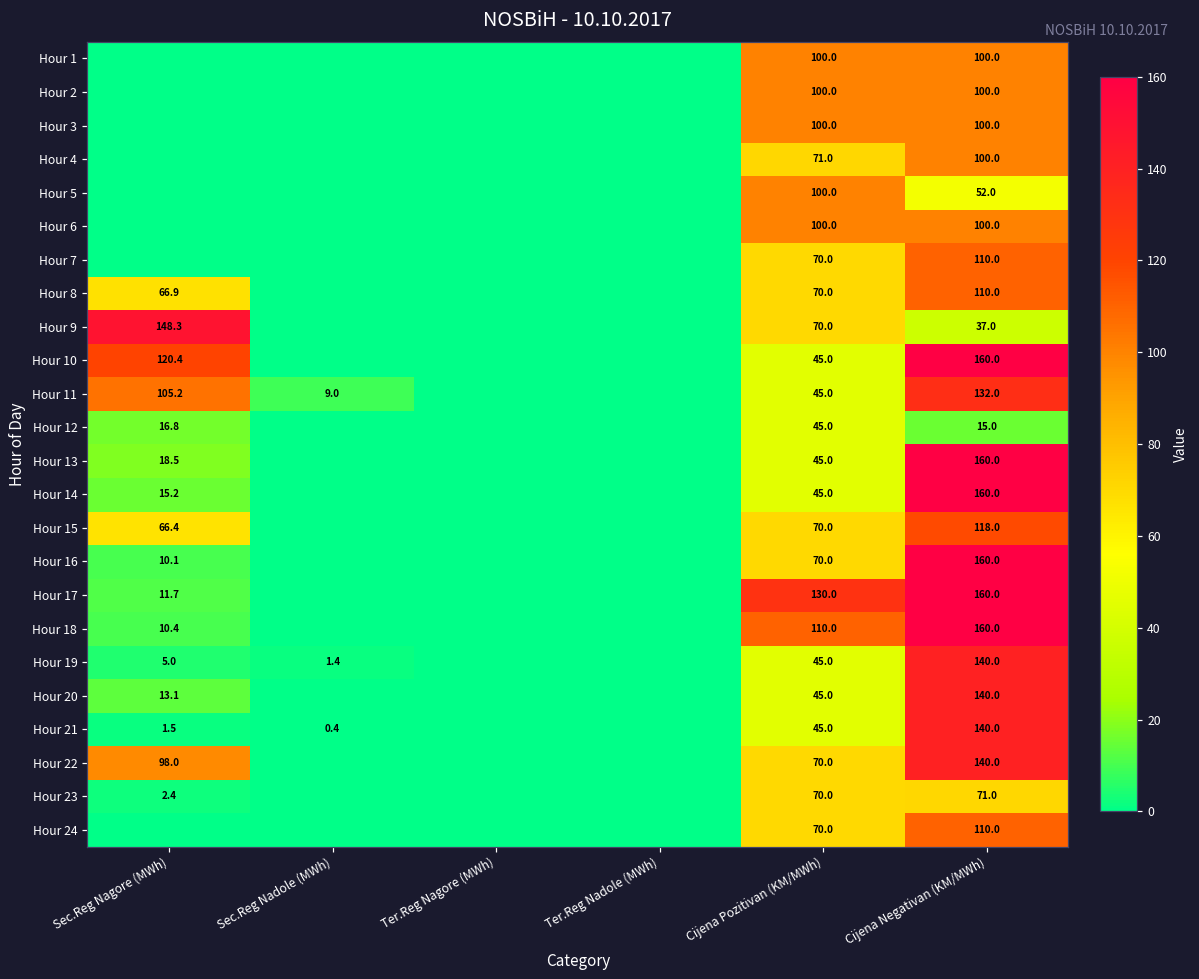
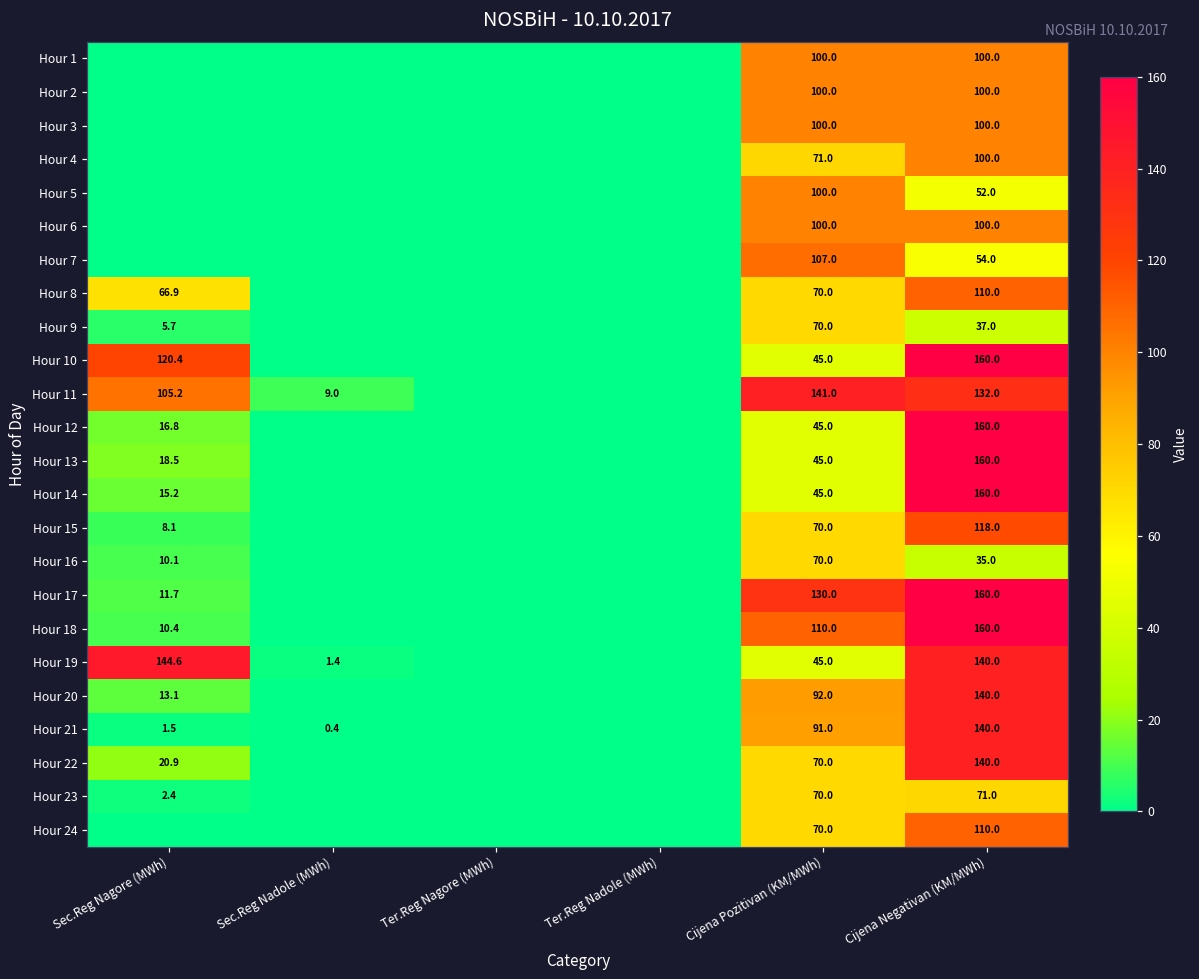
Hour 7, Cijena Pozitivan (KM/MWh): 70.0 -> 107.0
Hour 7, Cijena Negativan (KM/MWh): 110.0 -> 54.0
Hour 9, Sec.Reg Nagore (MWh): 148.3 -> 5.7
Hour 11, Cijena Pozitivan (KM/MWh): 45.0 -> 141.0
Hour 12, Cijena Negativan (KM/MWh): 15.0 -> 160.0
Hour 15, Sec.Reg Nagore (MWh): 66.4 -> 8.1
Hour 16, Cijena Negativan (KM/MWh): 160.0 -> 35.0
Hour 19, Sec.Reg Nagore (MWh): 5.0 -> 144.6
Hour 20, Cijena Pozitivan (KM/MWh): 45.0 -> 92.0
Hour 21, Cijena Pozitivan (KM/MWh): 45.0 -> 91.0
Hour 22, Sec.Reg Nagore (MWh): 98.0 -> 20.9
